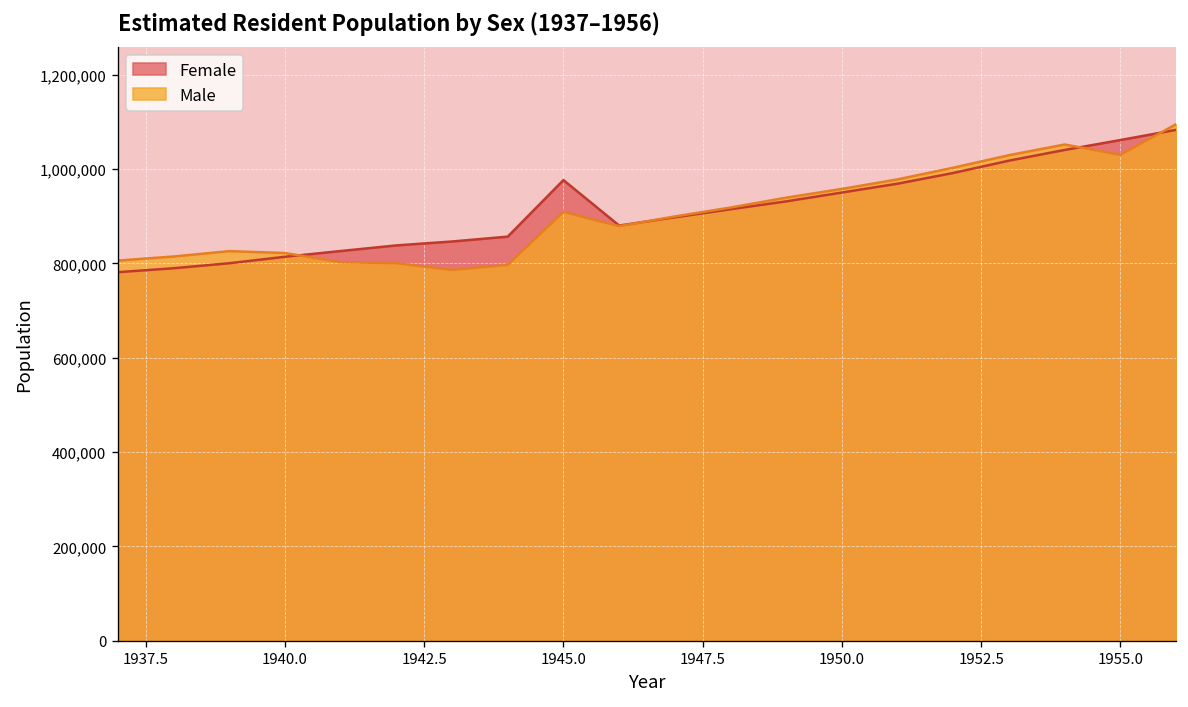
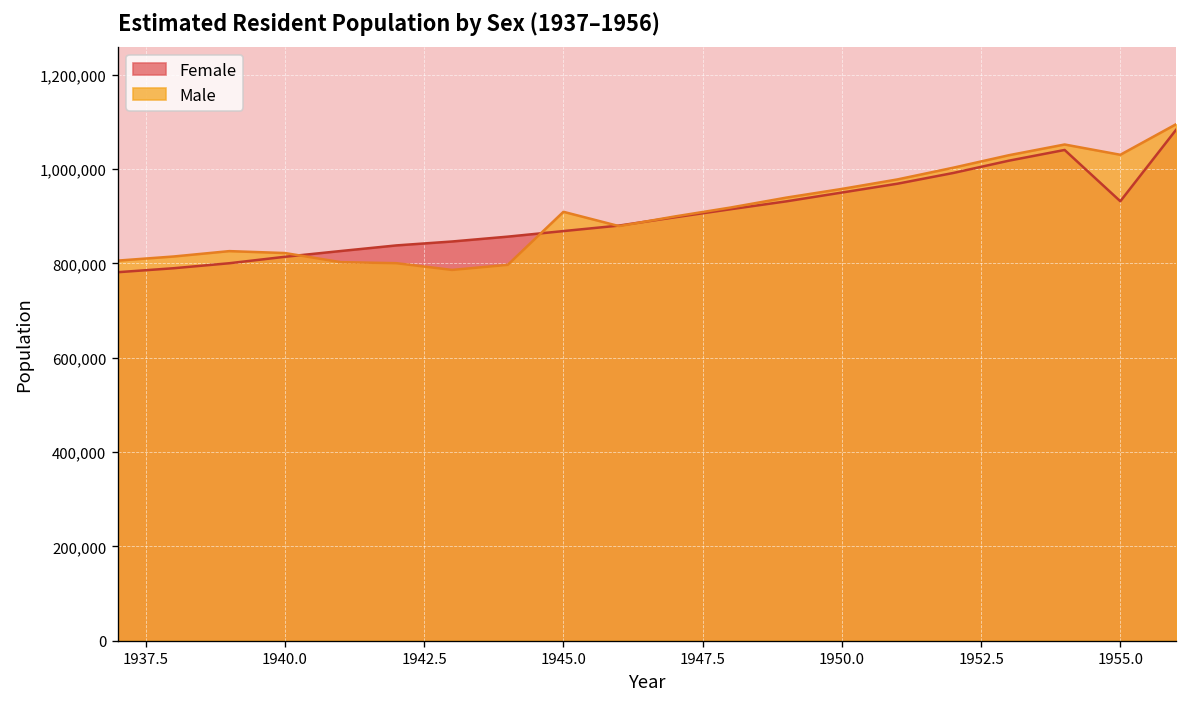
Female, 1945.0: 980,000 -> 870,000
Female, 1955.0: 1,060,000 -> 930,000
